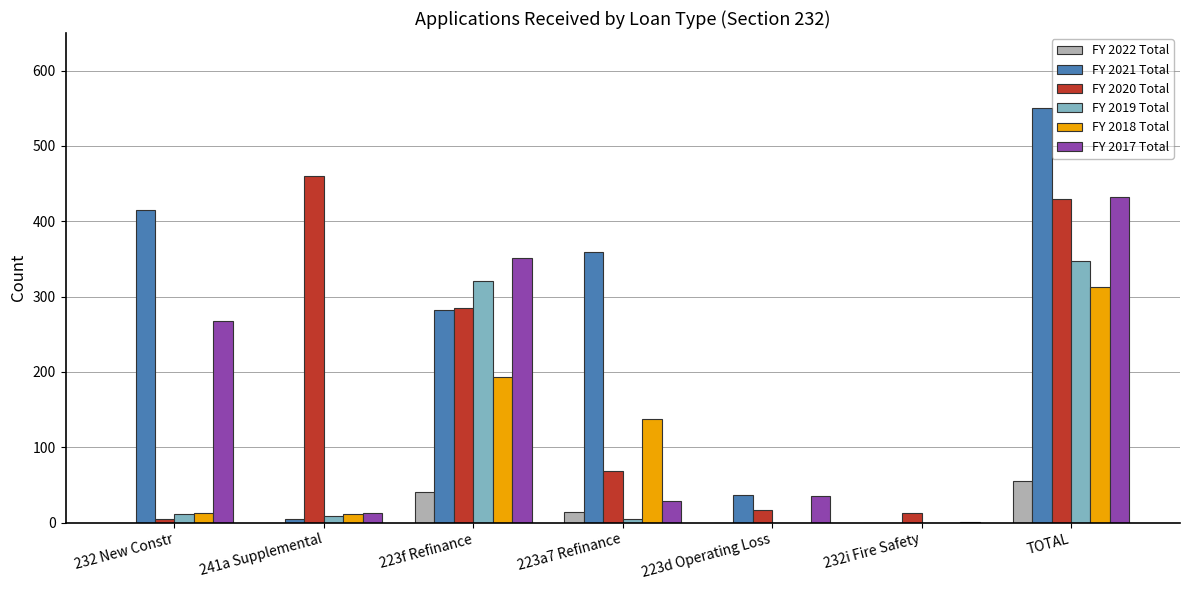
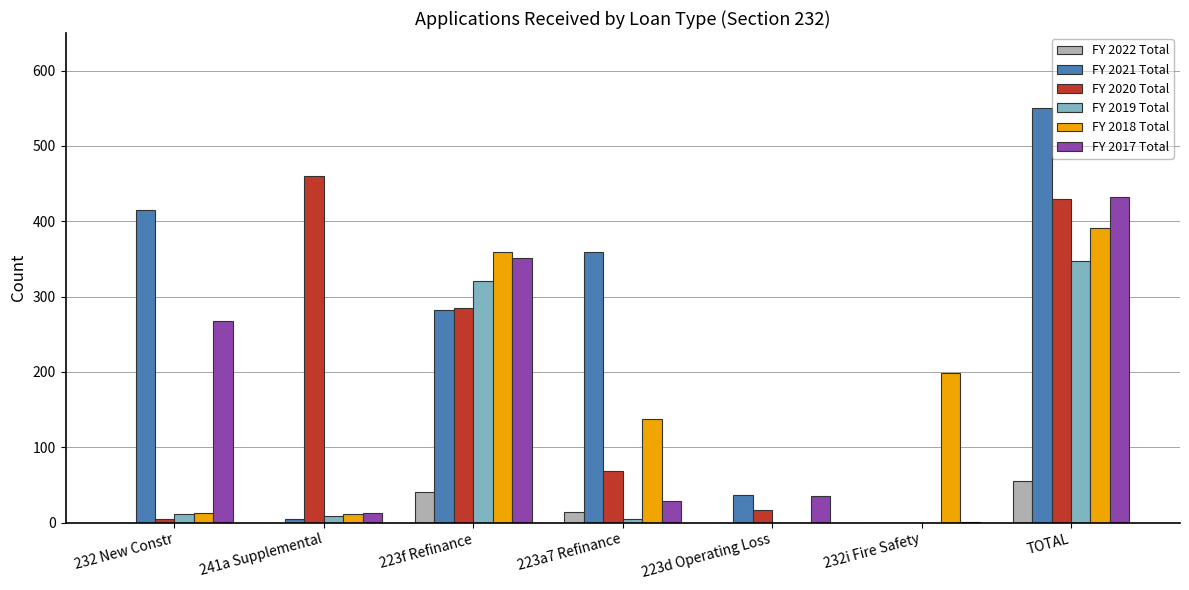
FY 2018 Total, 223f Refinance: 190 -> 360
FY 2020 Total, 232i Fire Safety: 10 -> 0
FY 2018 Total, 232i Fire Safety: 0 -> 200
FY 2018 Total, TOTAL: 310 -> 390
